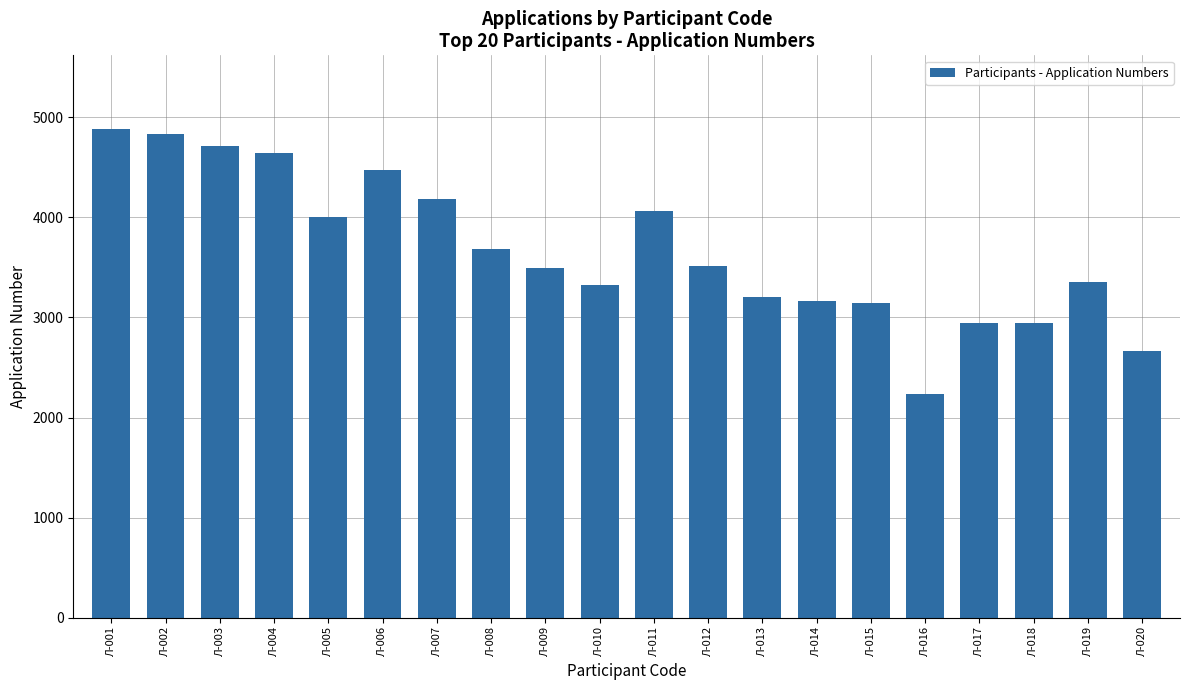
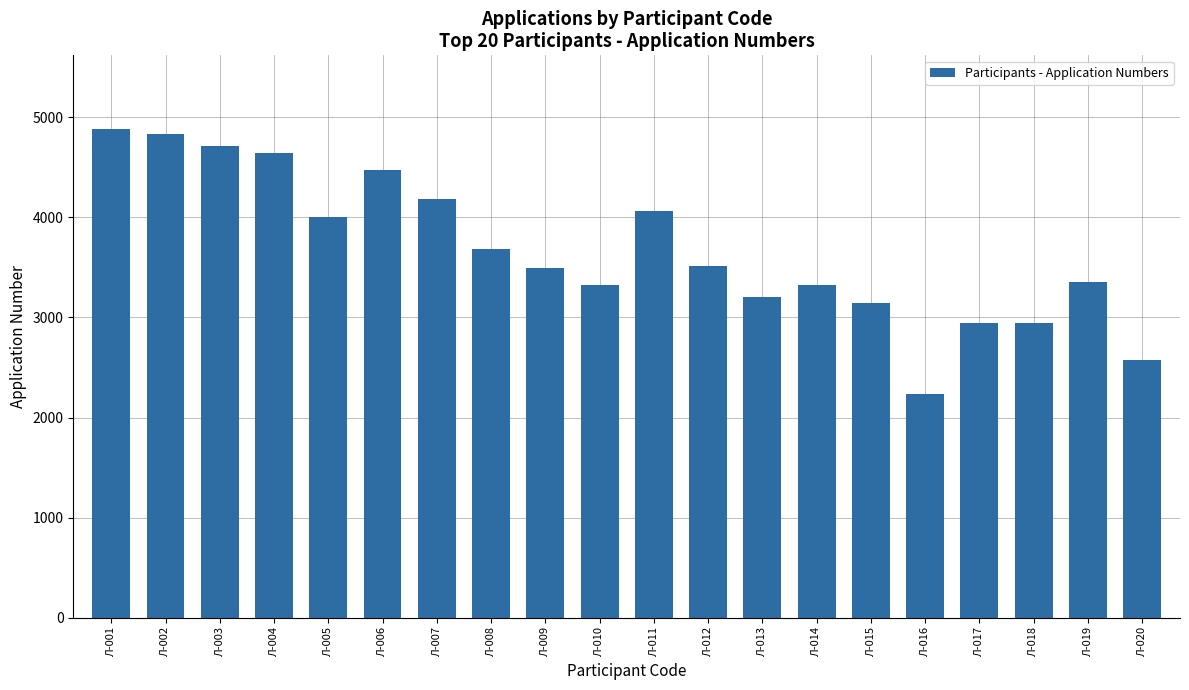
Л-014: 3170 -> 3330
Л-020: 2660 -> 2580
